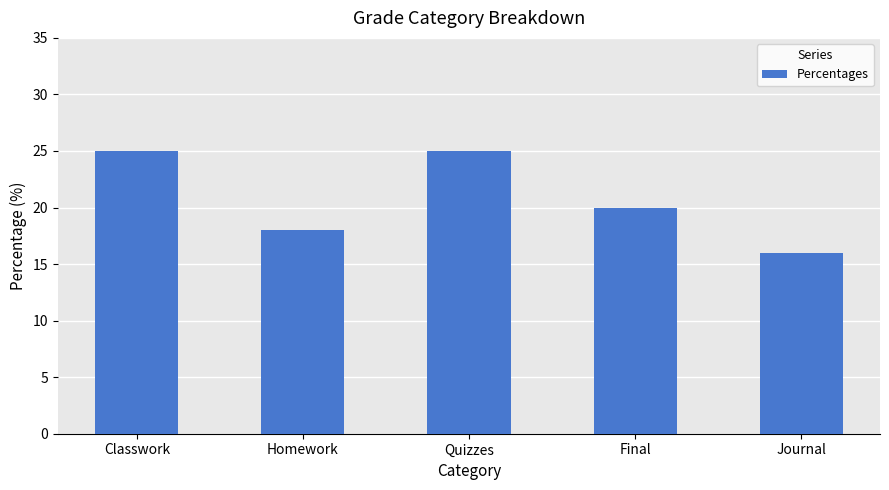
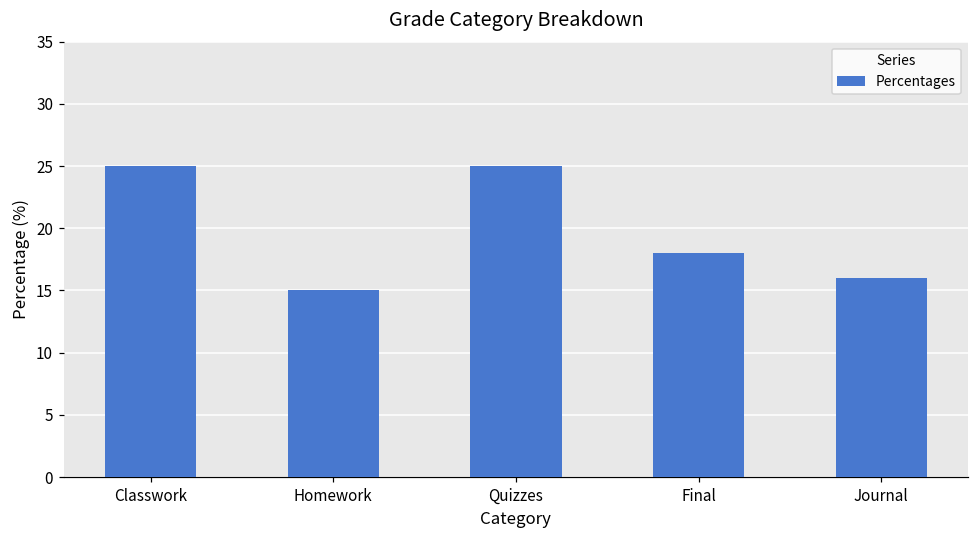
Homework: 18 -> 15
Final: 20 -> 18
